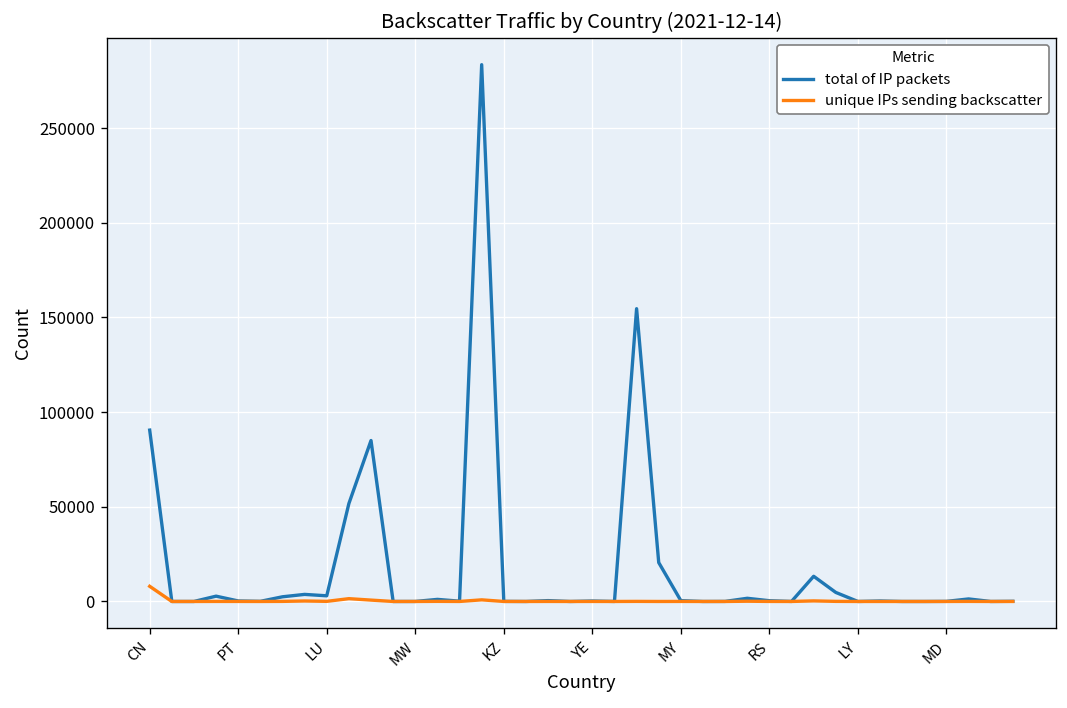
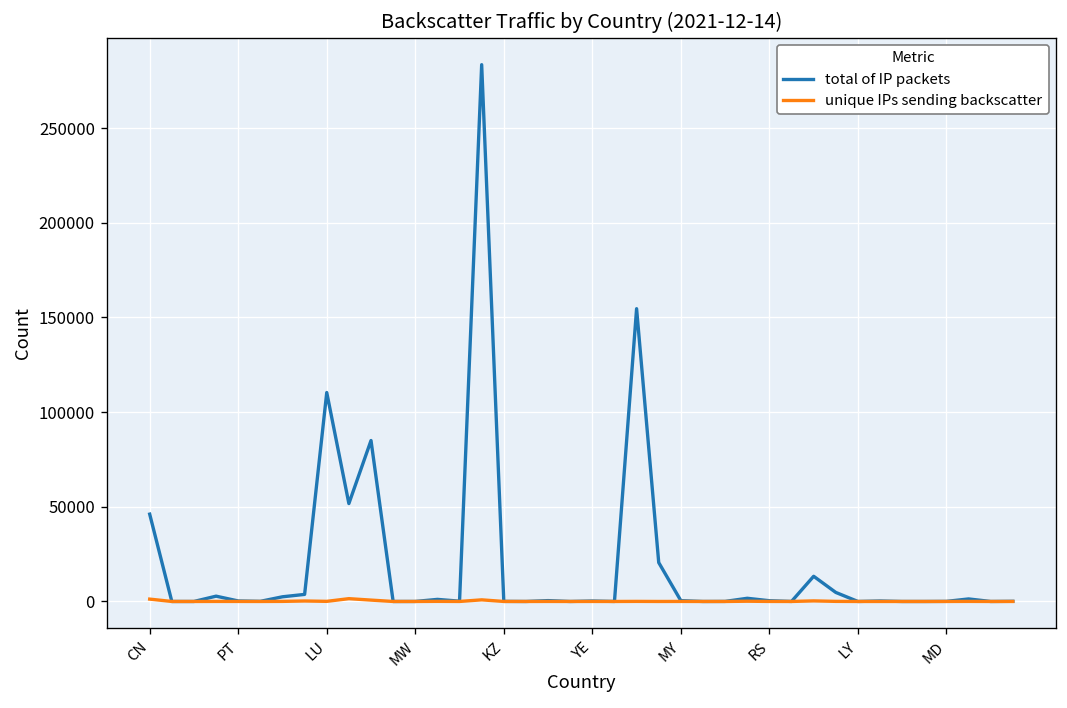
total of IP packets, CN: 91000 -> 46000
unique IPs sending backscatter, CN: 8000 -> 1000
total of IP packets, LU: 3000 -> 110000
